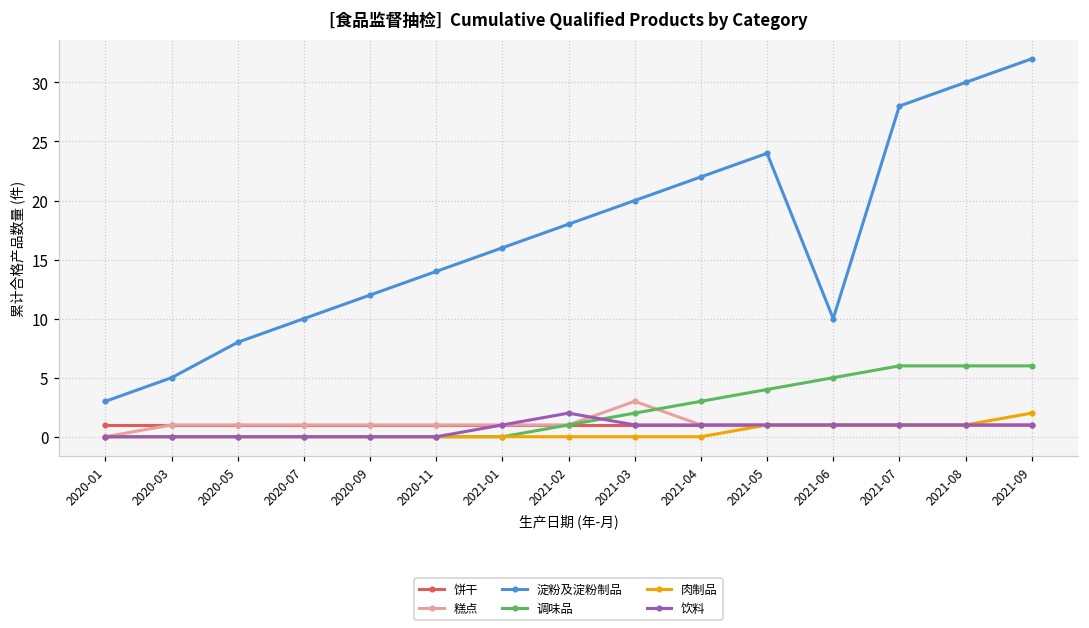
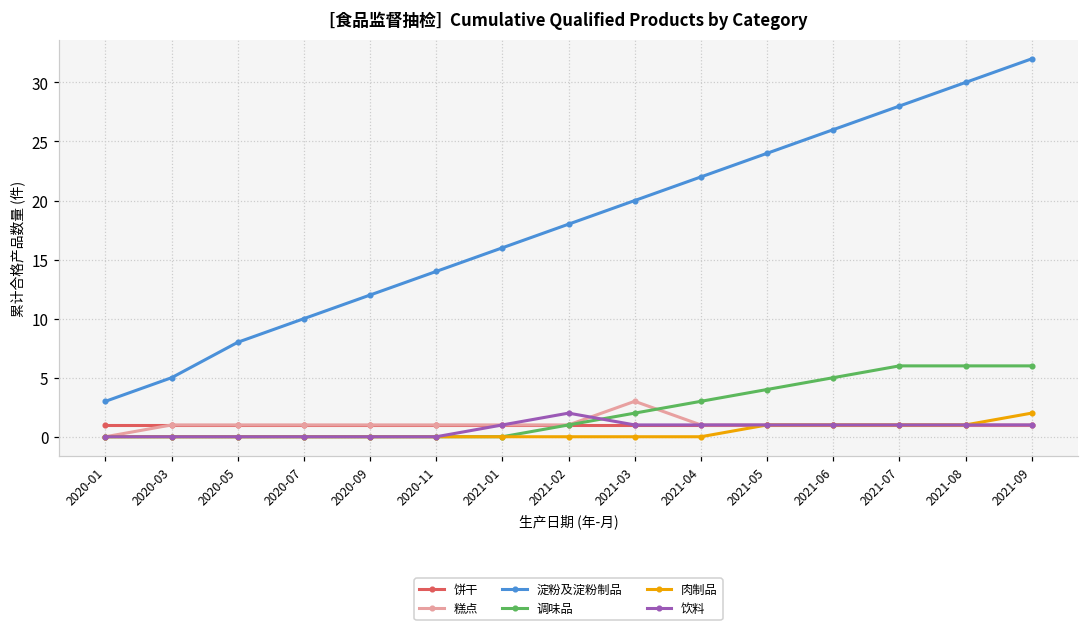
淀粉及淀粉制品, 2021-06: 10 -> 26
